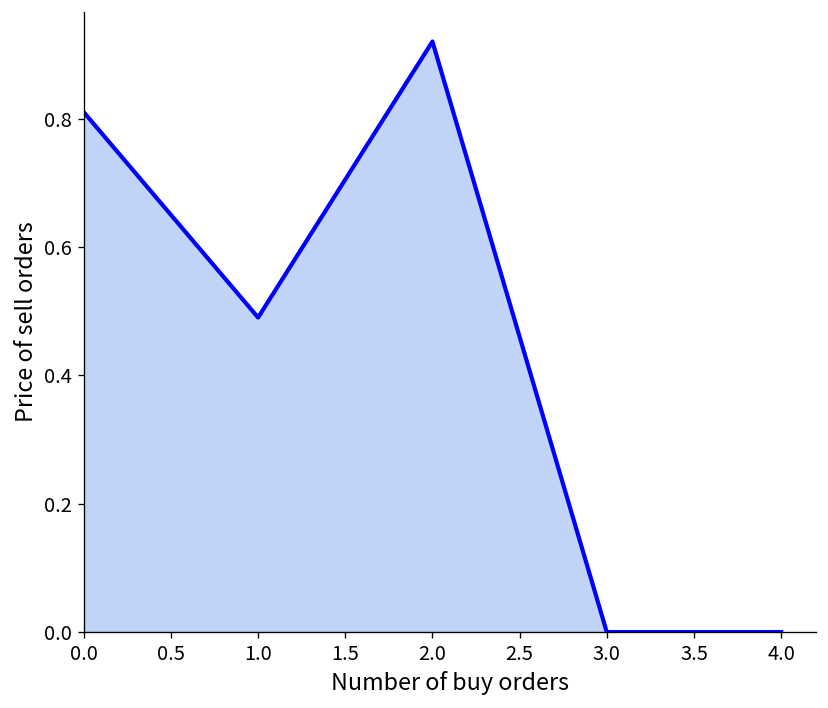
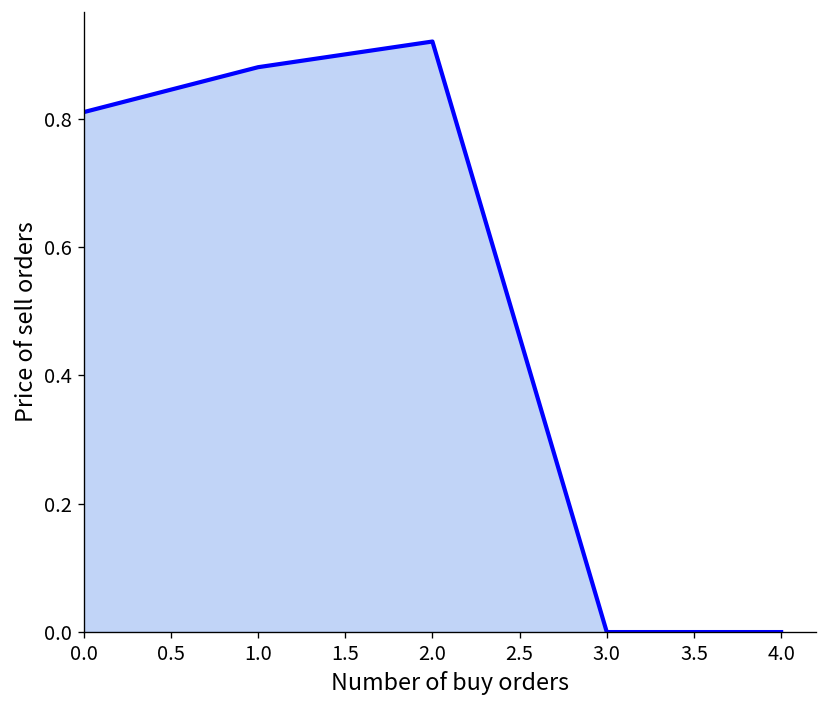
1.0: 0.49 -> 0.88
